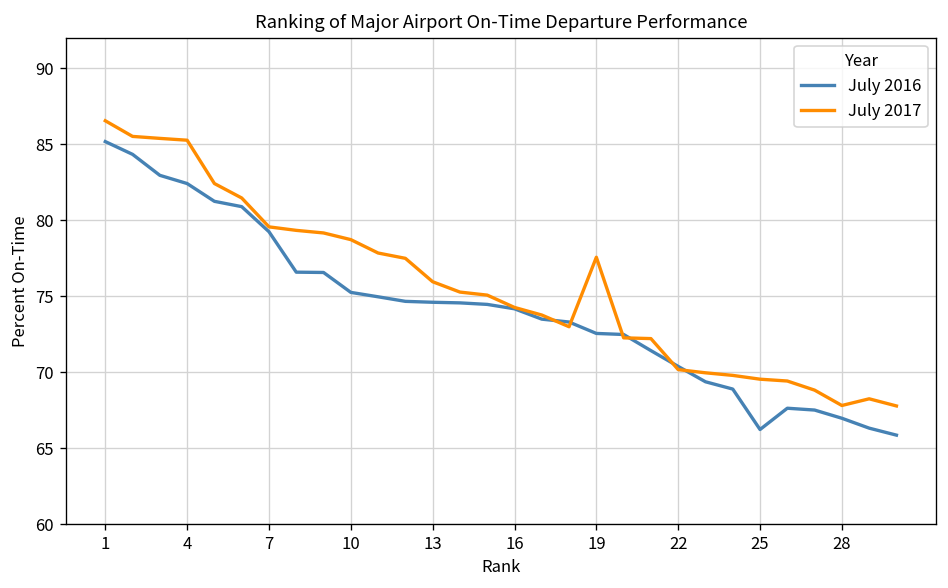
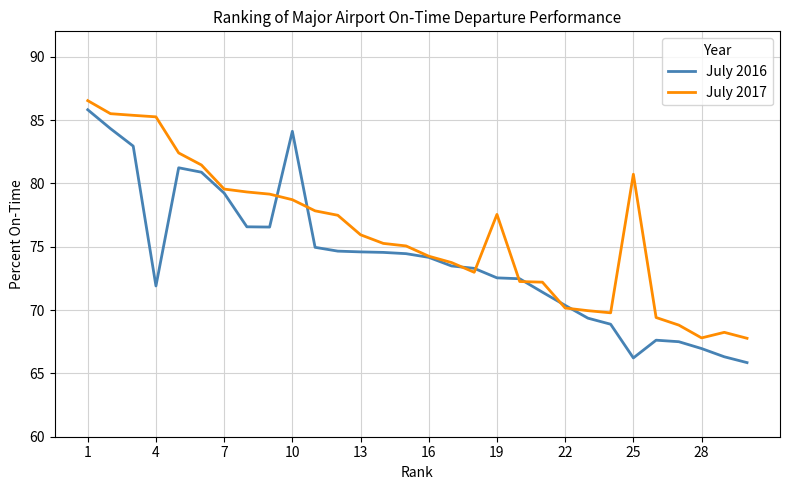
July 2016, 1: 85.2 -> 85.8
July 2016, 4: 82.4 -> 71.9
July 2016, 10: 75.2 -> 84.1
July 2017, 25: 69.5 -> 80.7
